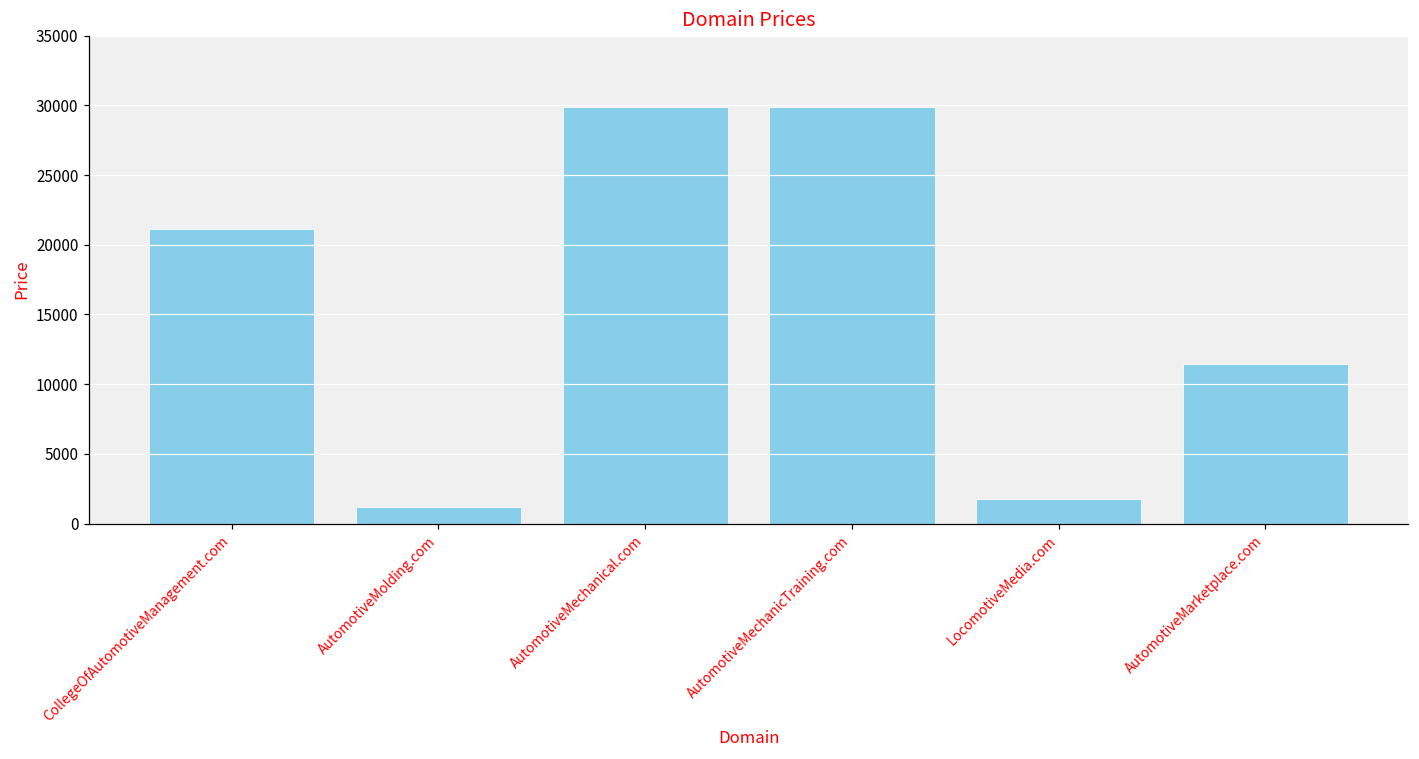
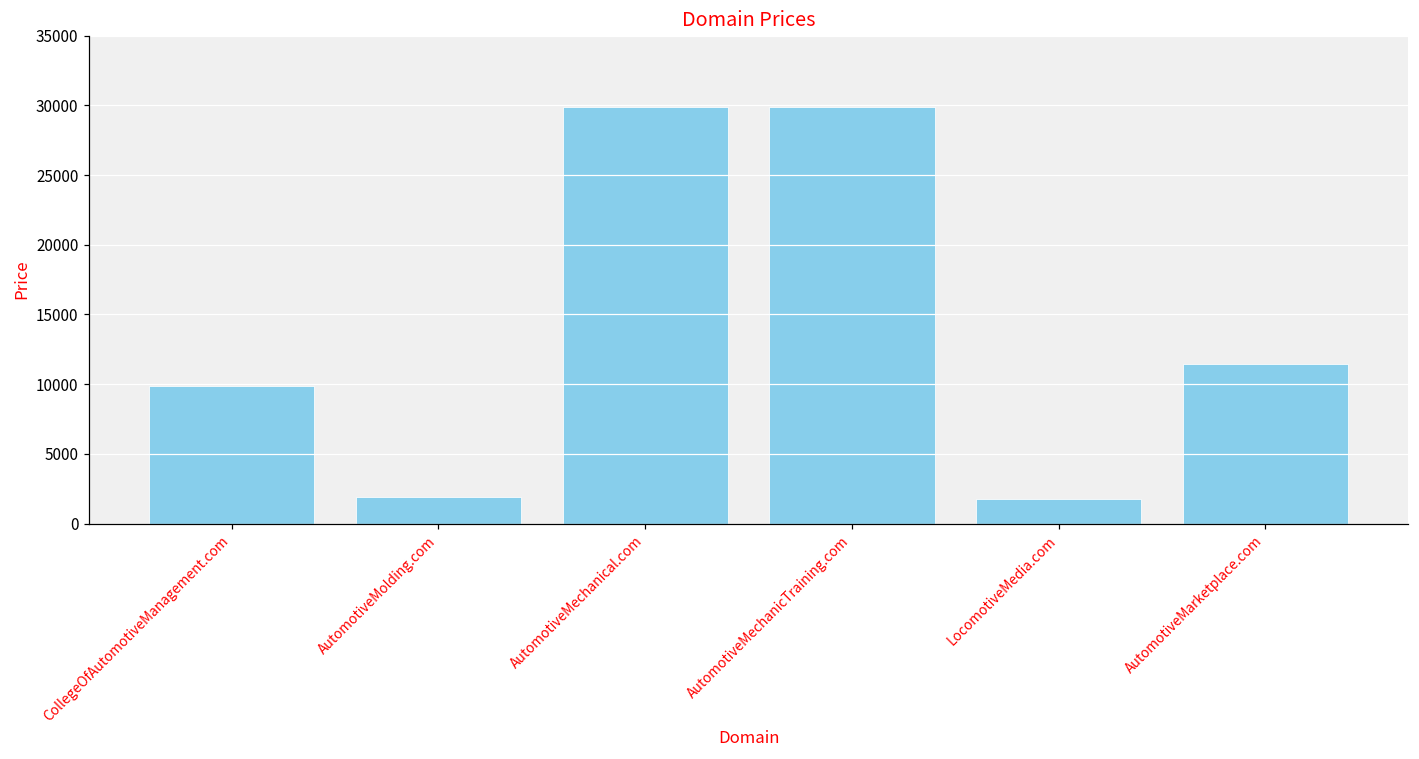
CollegeOfAutomotiveManagement.com: 21100 -> 9900
AutomotiveMolding.com: 1200 -> 1900
